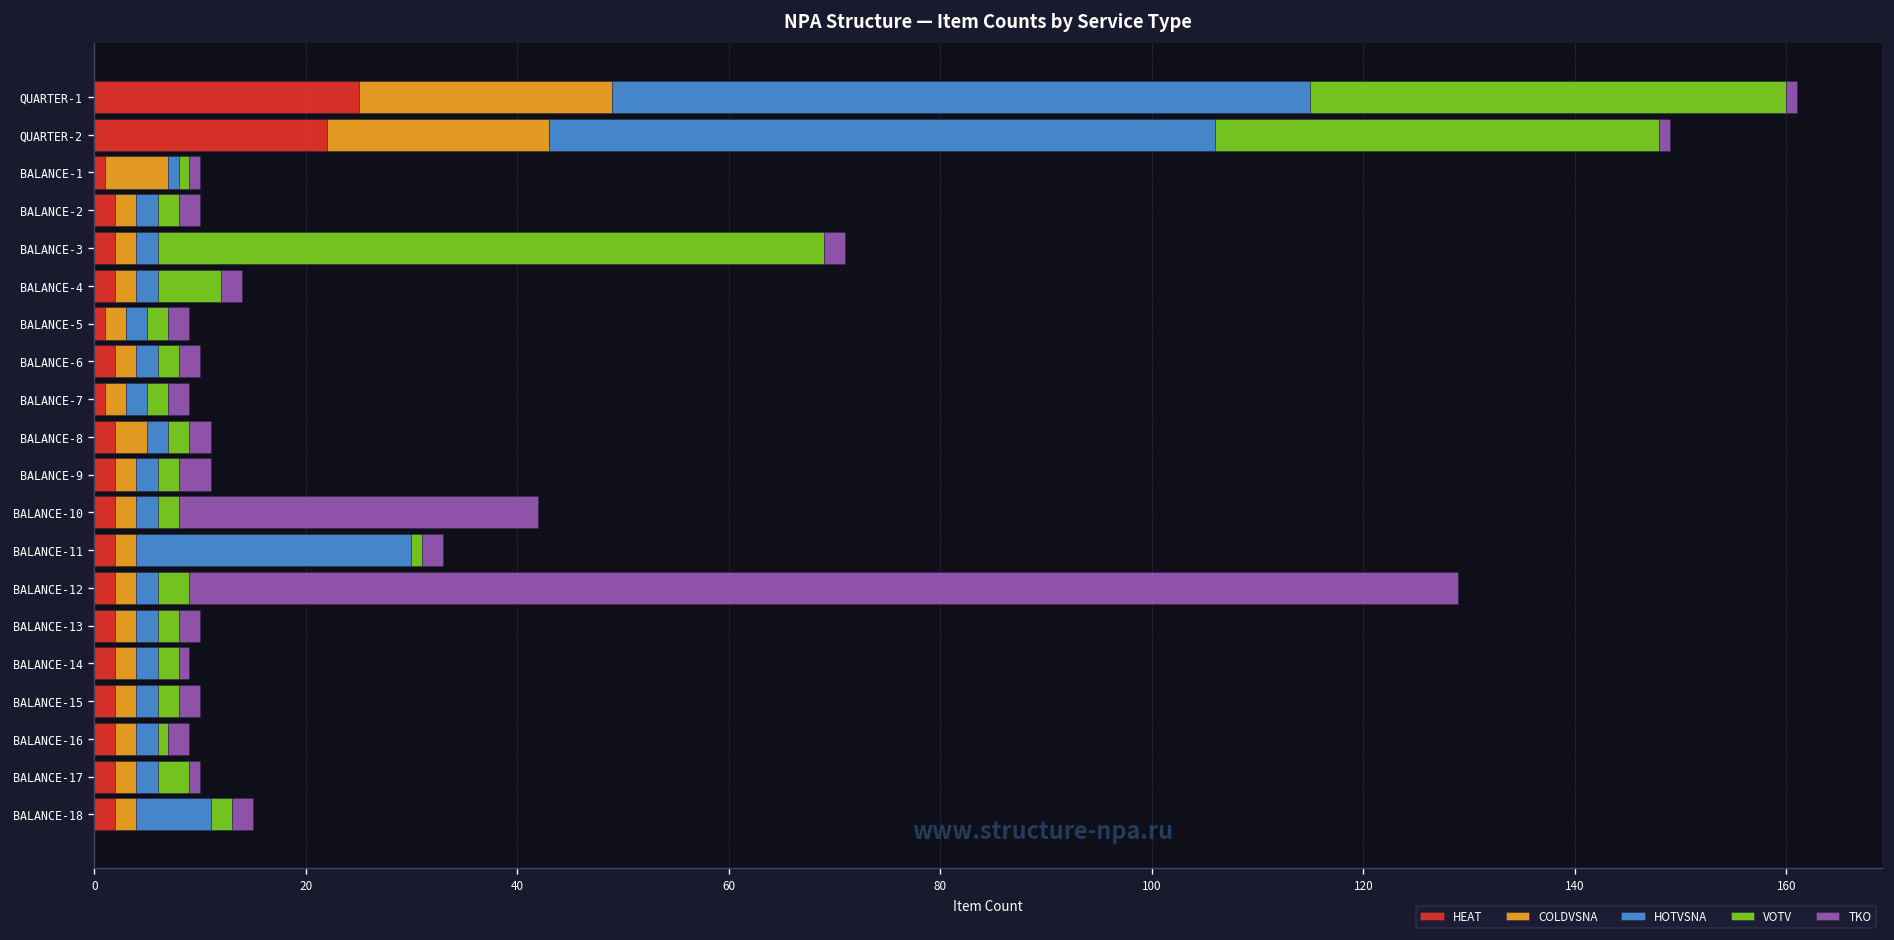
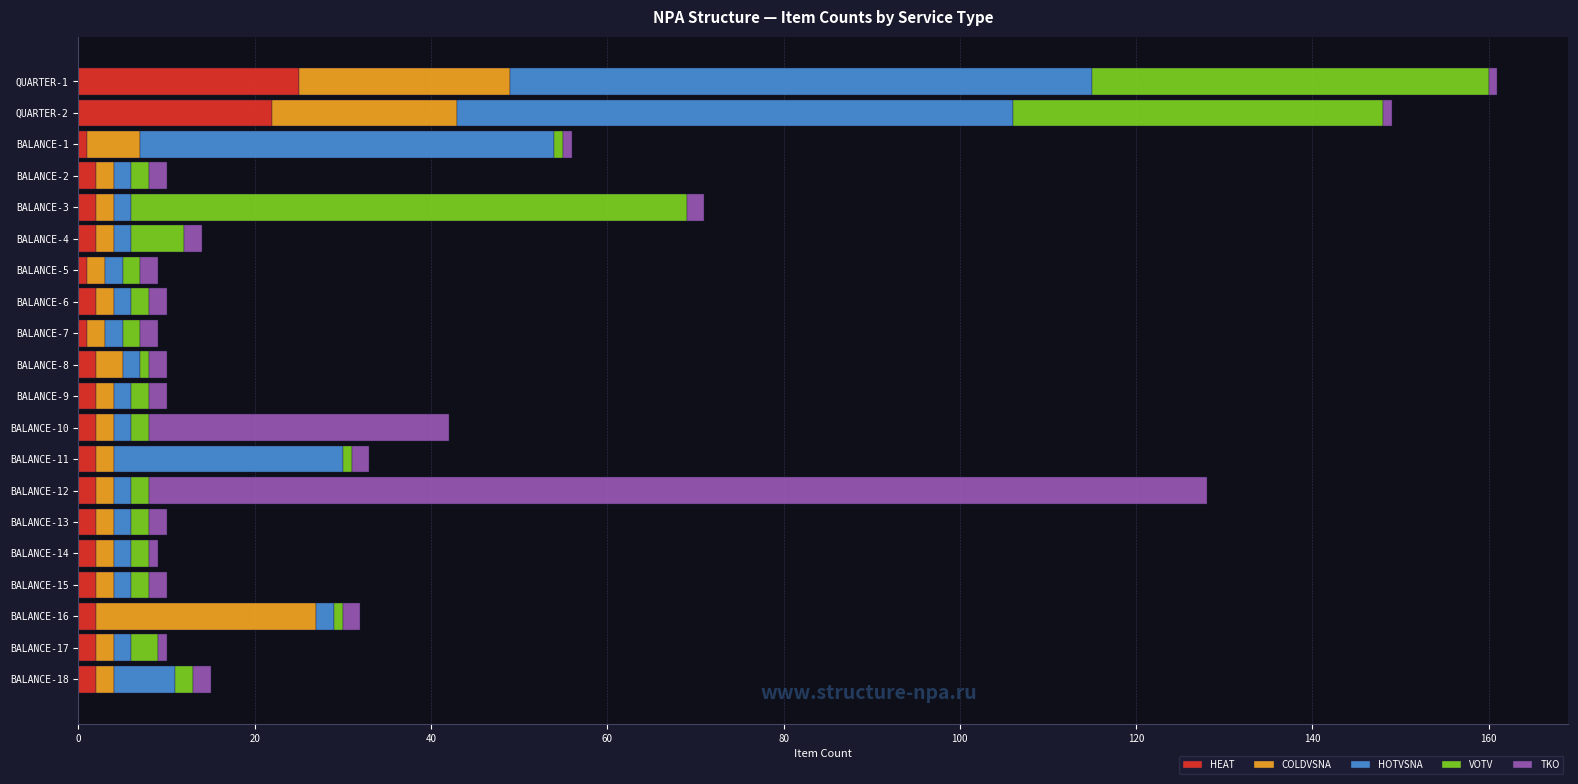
HOTVSNA, BALANCE-1: 1 -> 47
VOTV, BALANCE-8: 2 -> 1
TKO, BALANCE-9: 3 -> 2
VOTV, BALANCE-12: 3 -> 2
COLDVSNA, BALANCE-16: 2 -> 25
